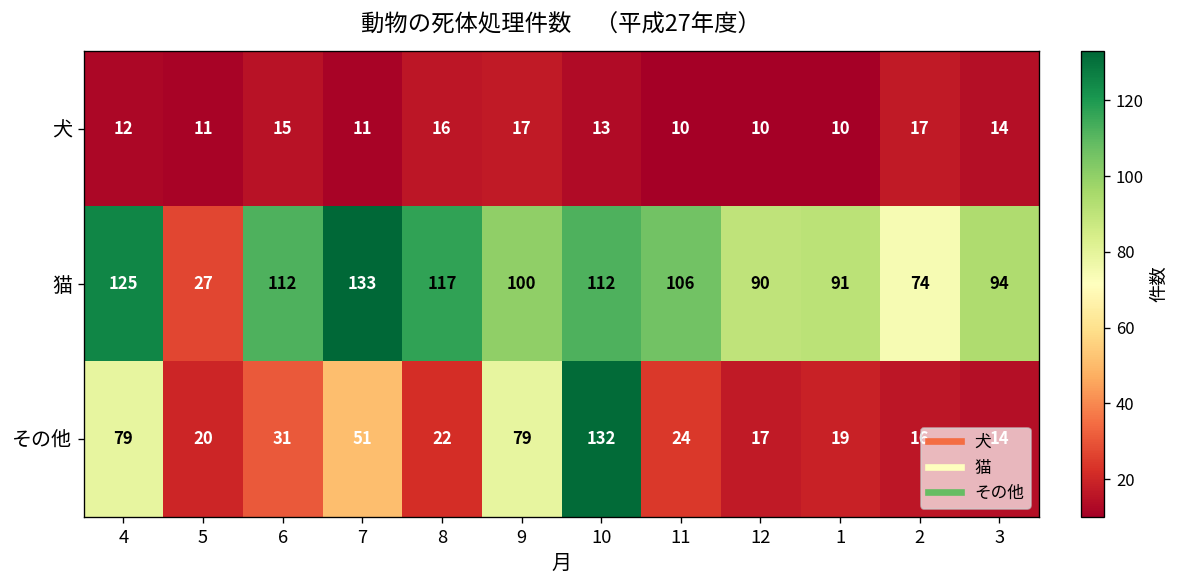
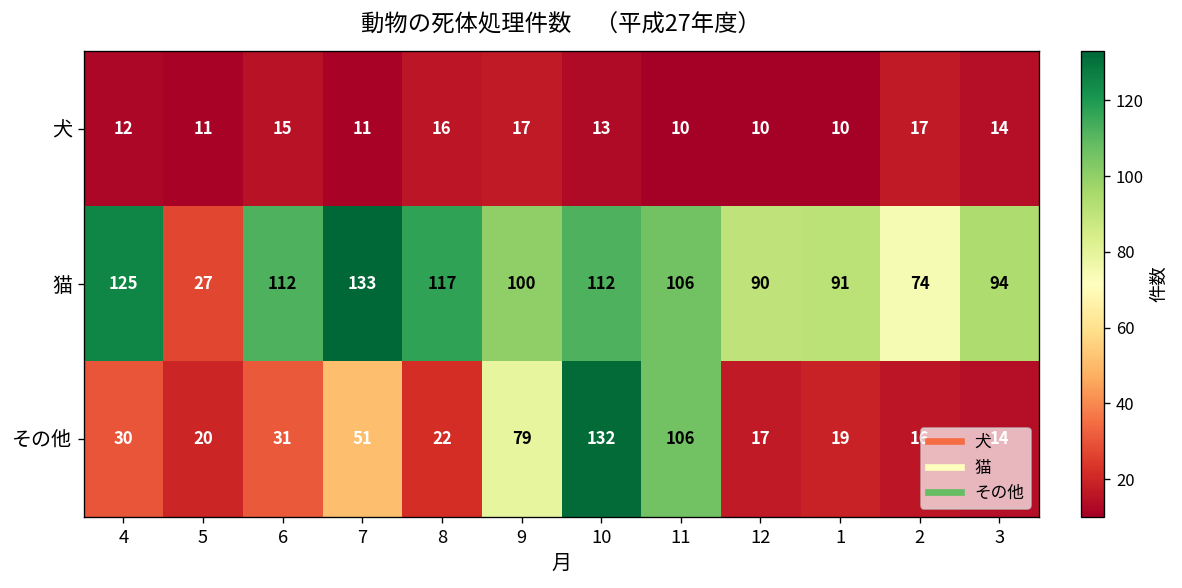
その他, 4: 79 -> 30
その他, 11: 24 -> 106
